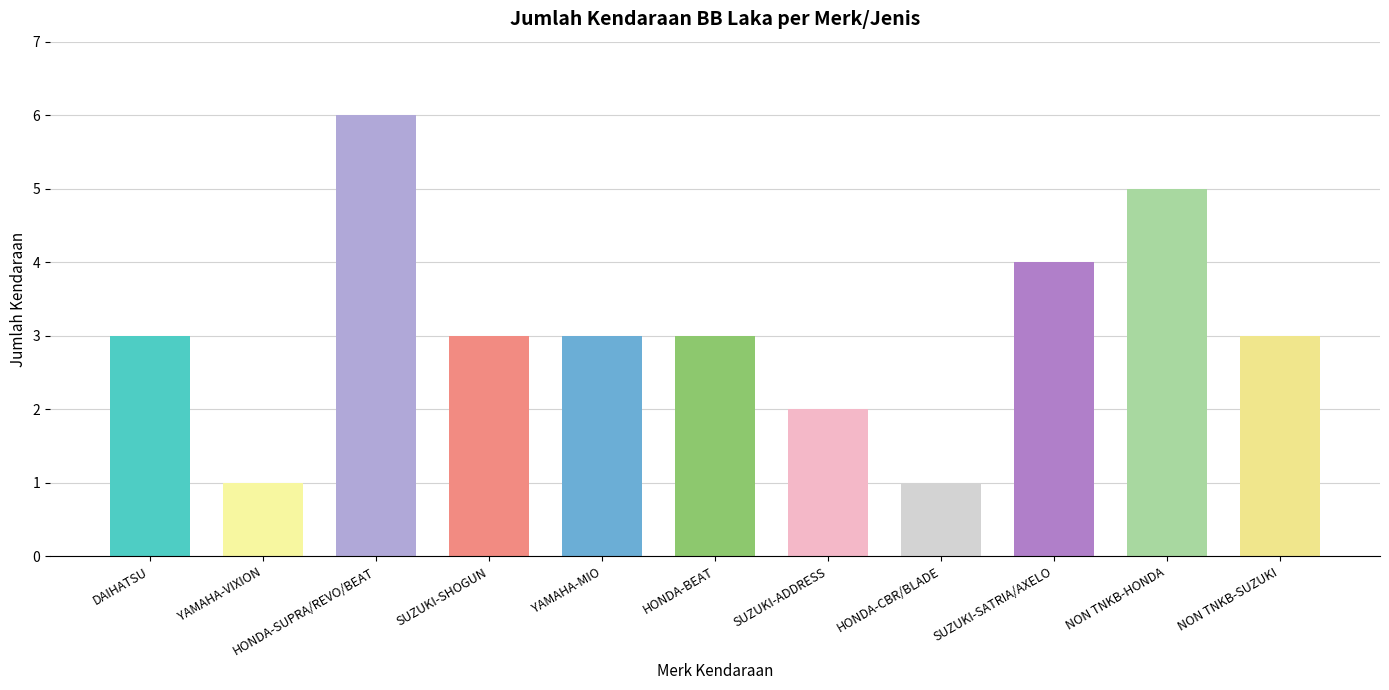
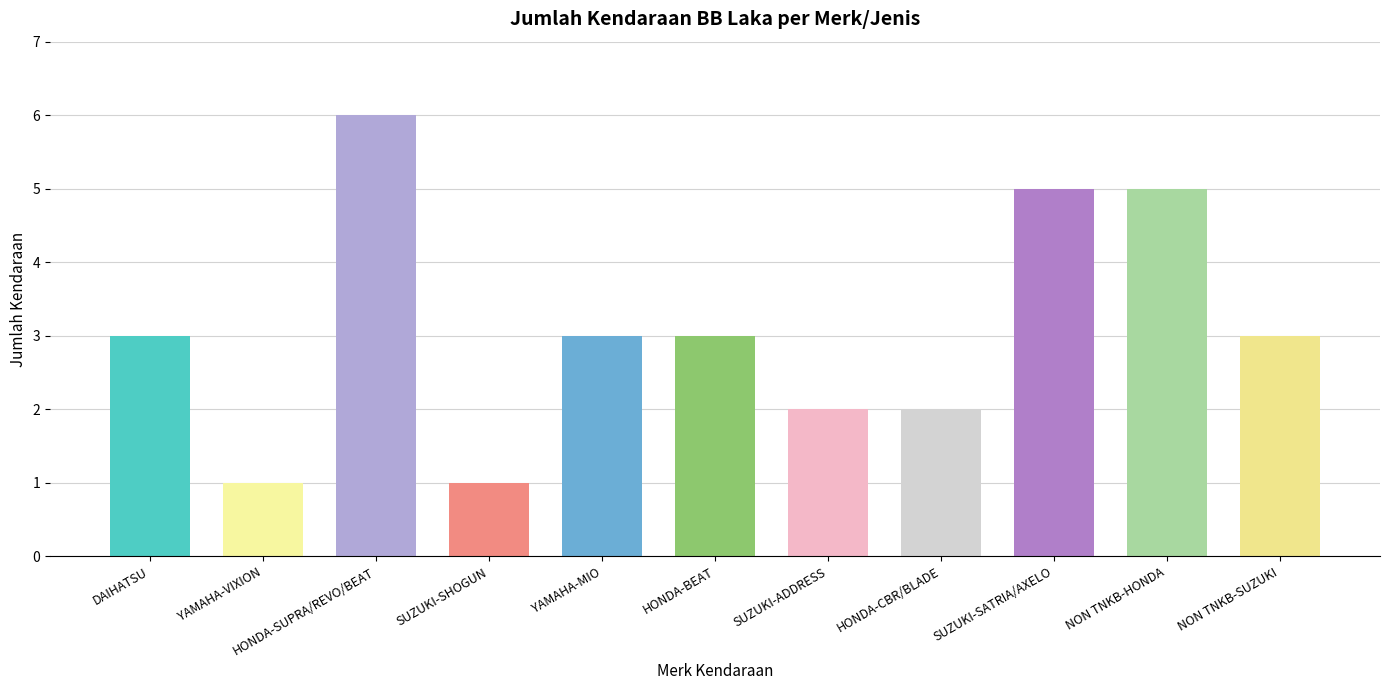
SUZUKI-SHOGUN: 3 -> 1
HONDA-CBR/BLADE: 1 -> 2
SUZUKI-SATRIA/AXELO: 4 -> 5
